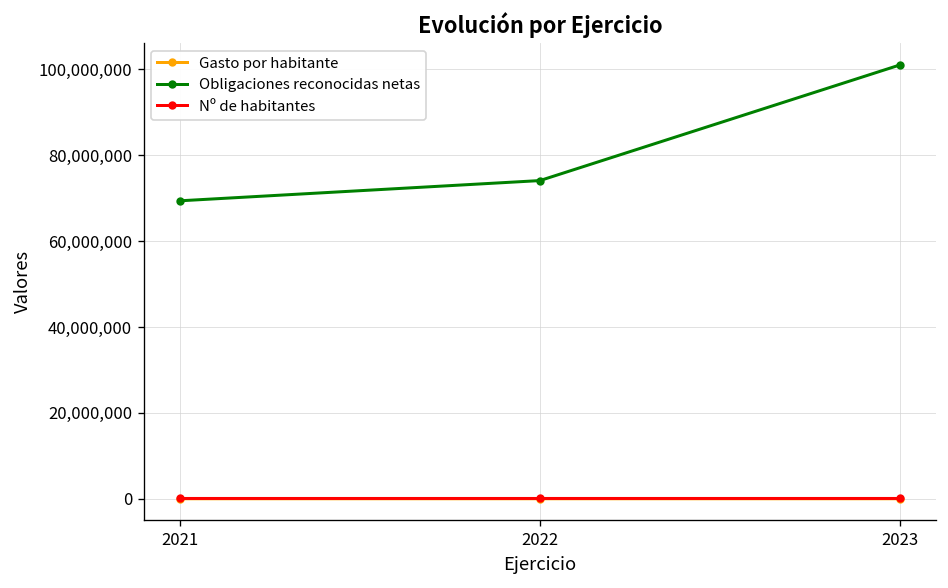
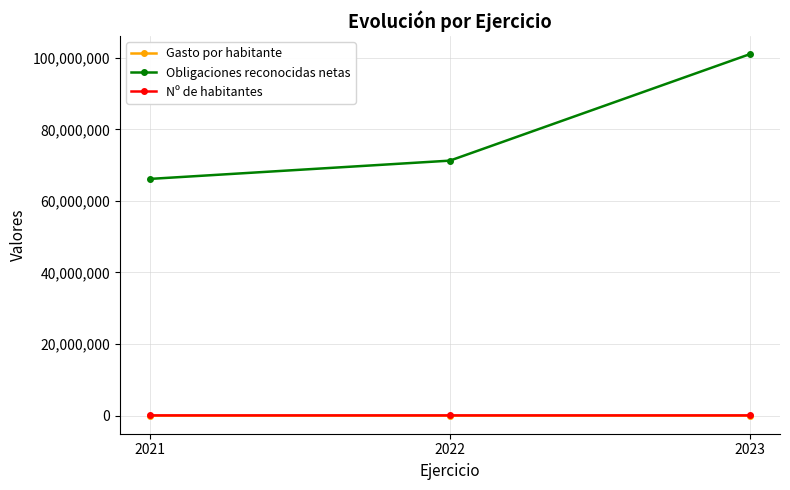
Obligaciones reconocidas netas, 2021: 69,000,000 -> 66,000,000
Obligaciones reconocidas netas, 2022: 74,000,000 -> 71,000,000
